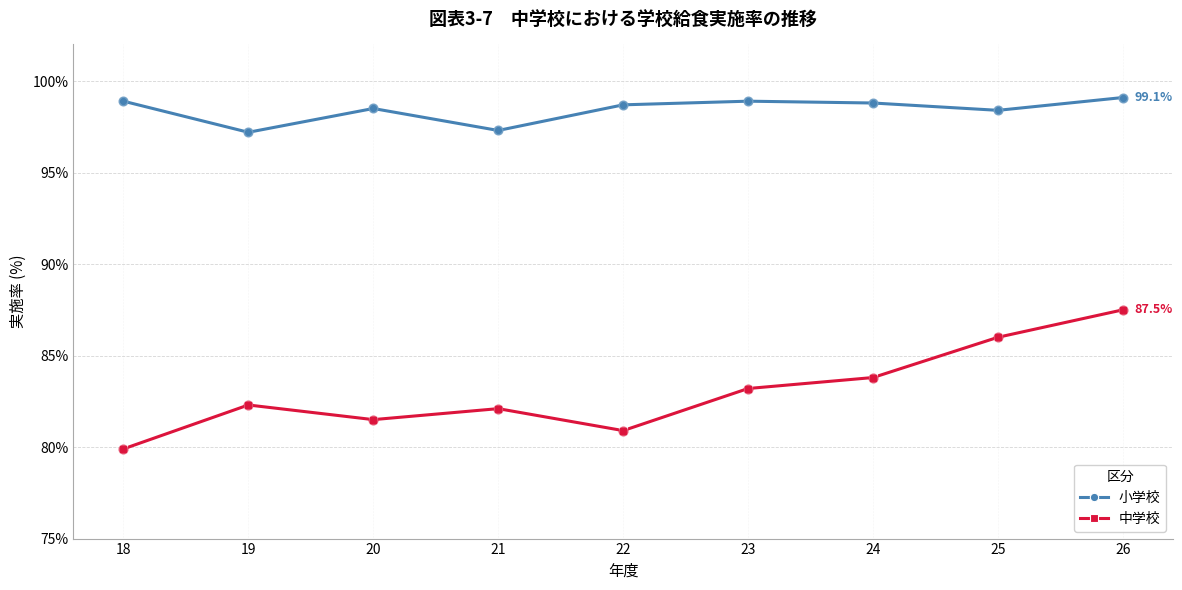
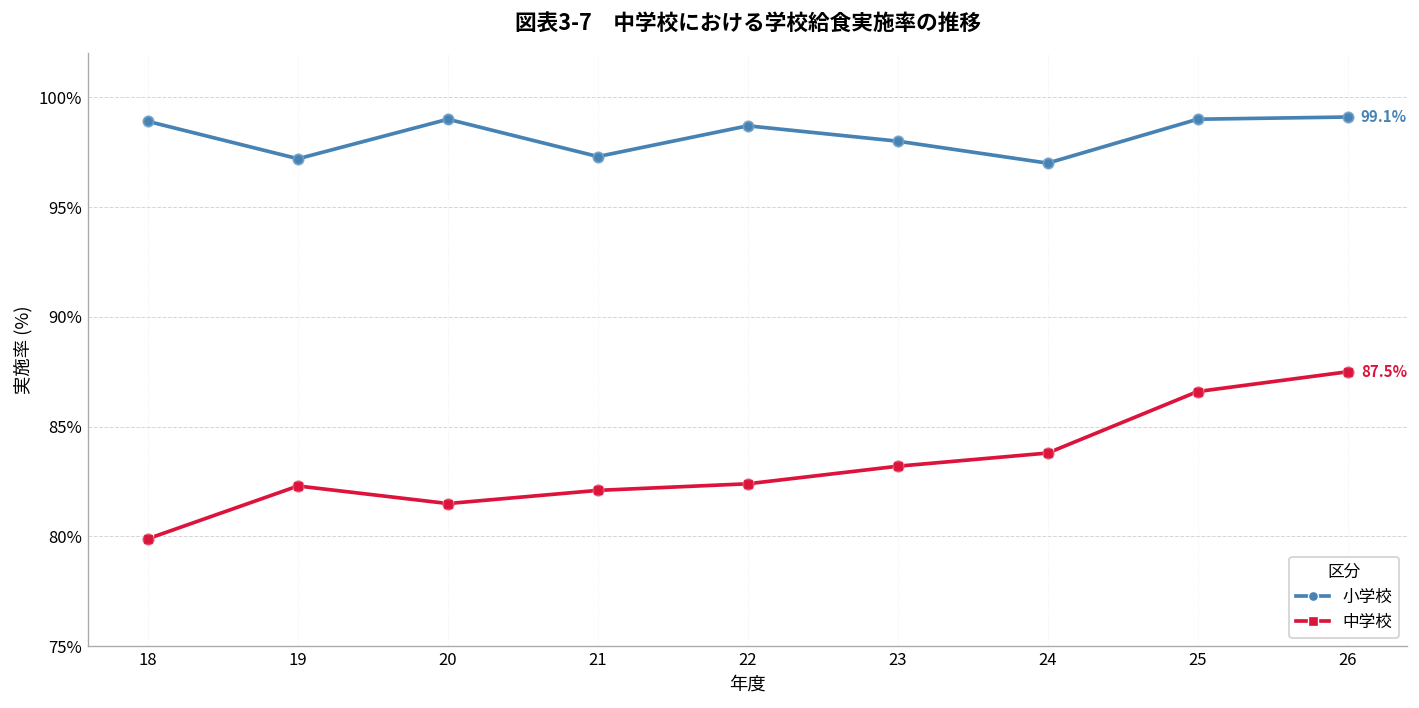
小学校, 20: 98.5% -> 99.0%
中学校, 22: 80.9% -> 82.4%
小学校, 23: 98.9% -> 98.0%
小学校, 24: 98.8% -> 97.0%
小学校, 25: 98.4% -> 99.0%
中学校, 25: 86.0% -> 86.6%
